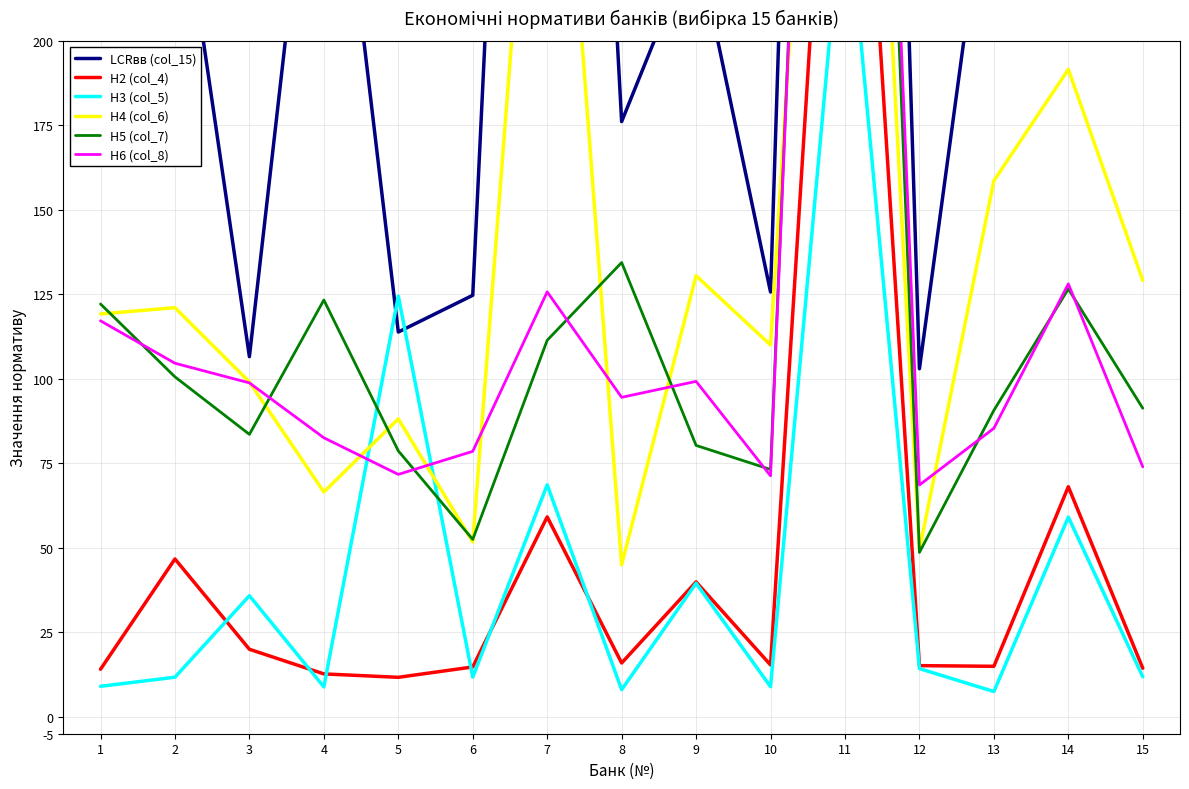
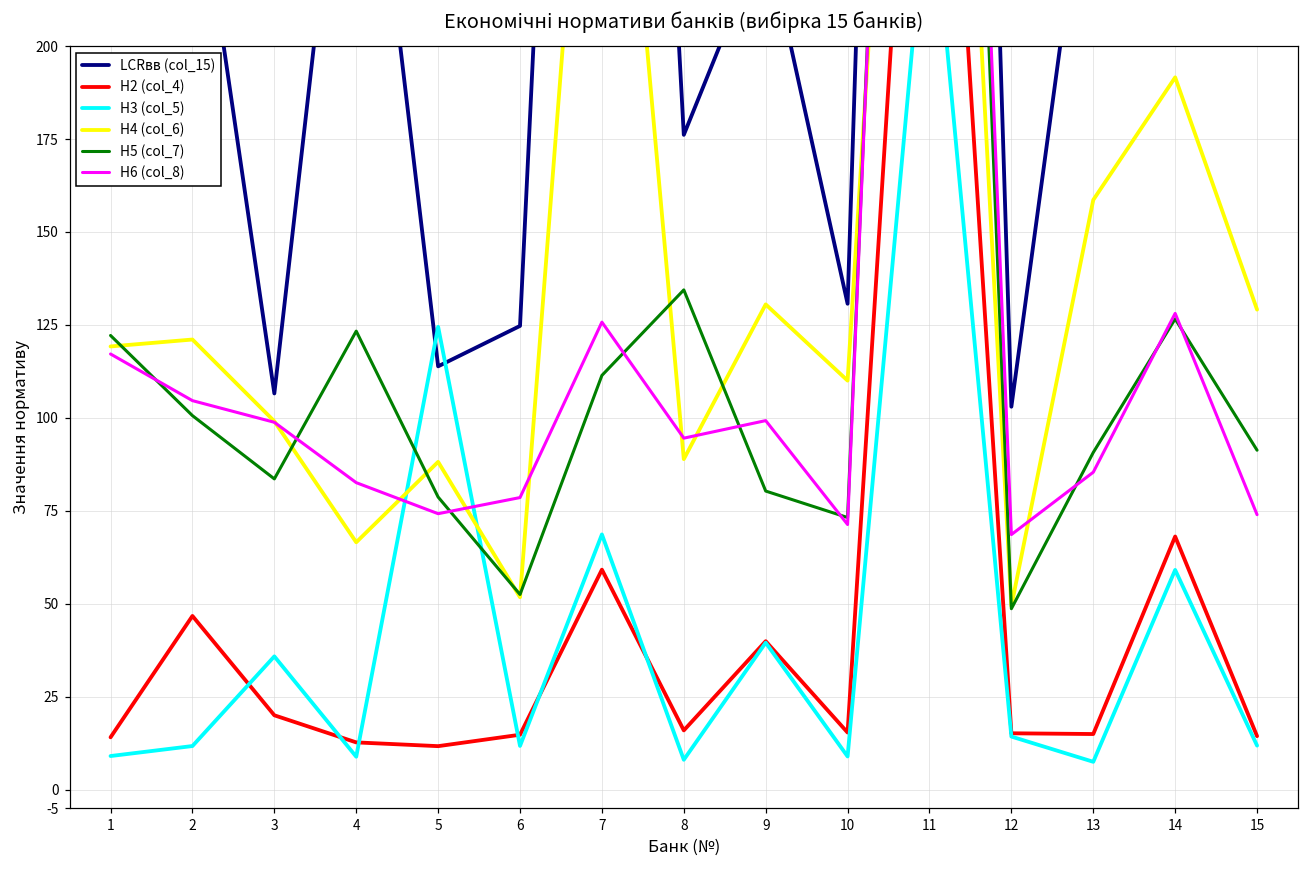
Н6 (col_8), 5: 72 -> 74
Н4 (col_6), 8: 45 -> 89
LCRвв (col_15), 10: 126 -> 131
